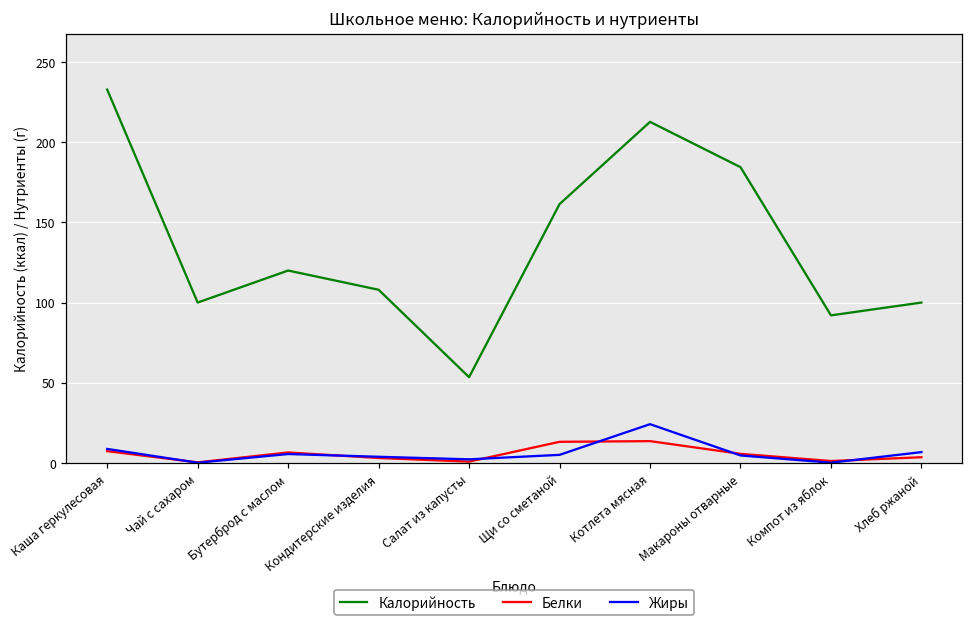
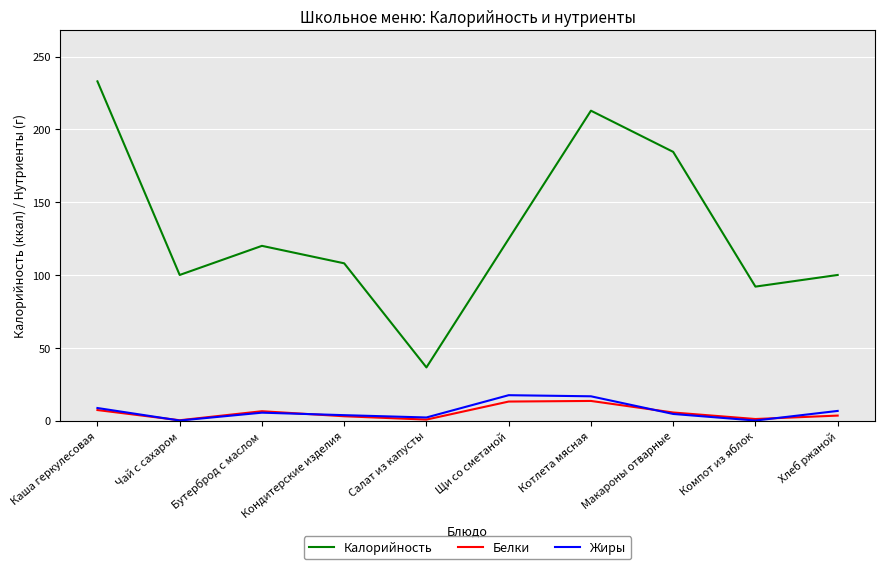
Калорийность, Салат из капусты: 53 -> 37
Калорийность, Щи со сметаной: 161 -> 125
Жиры, Щи со сметаной: 5 -> 17
Жиры, Котлета мясная: 24 -> 17
